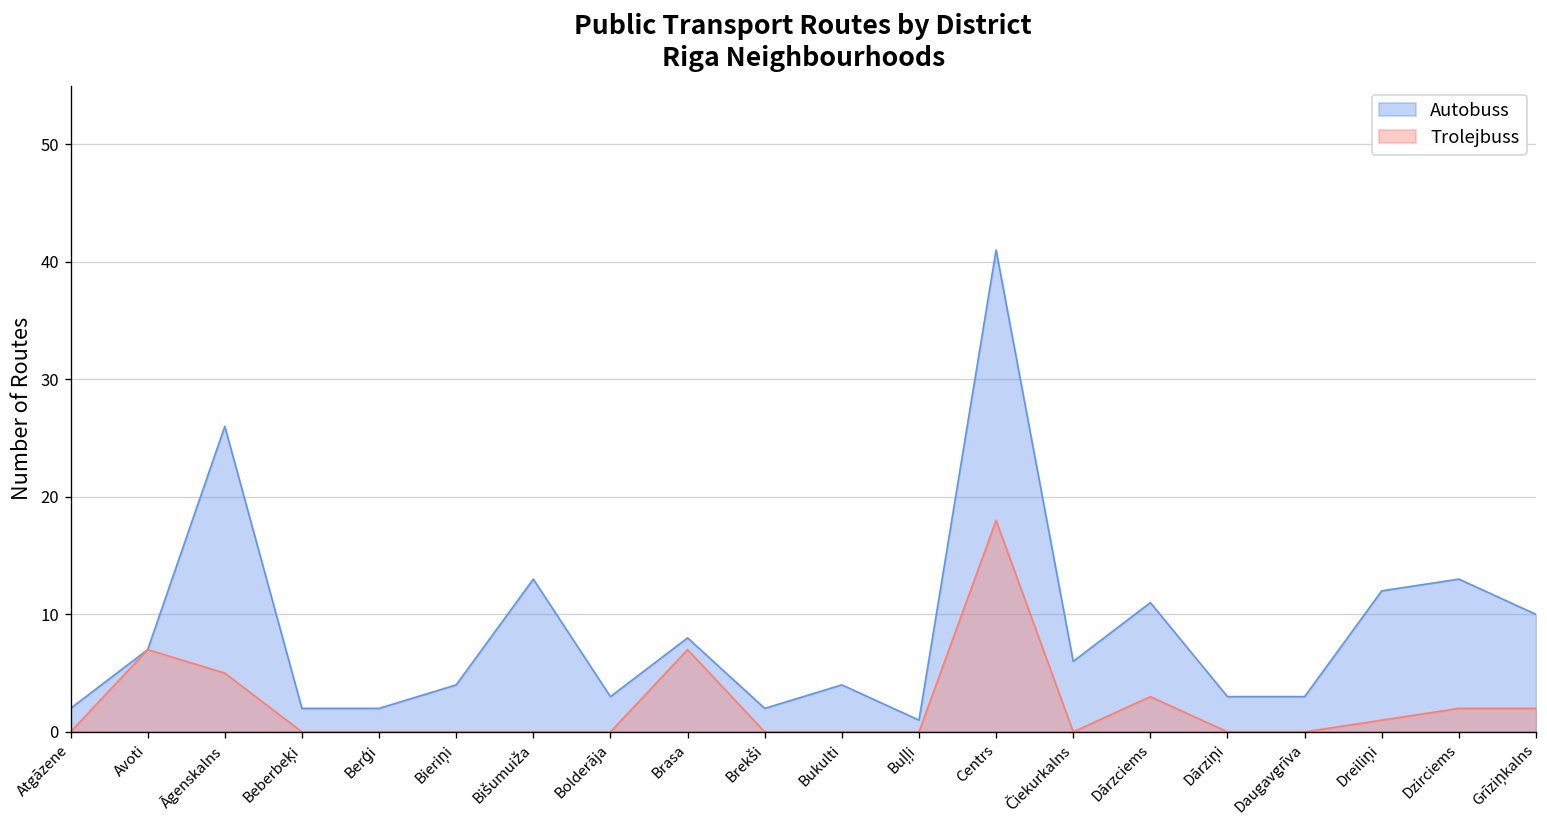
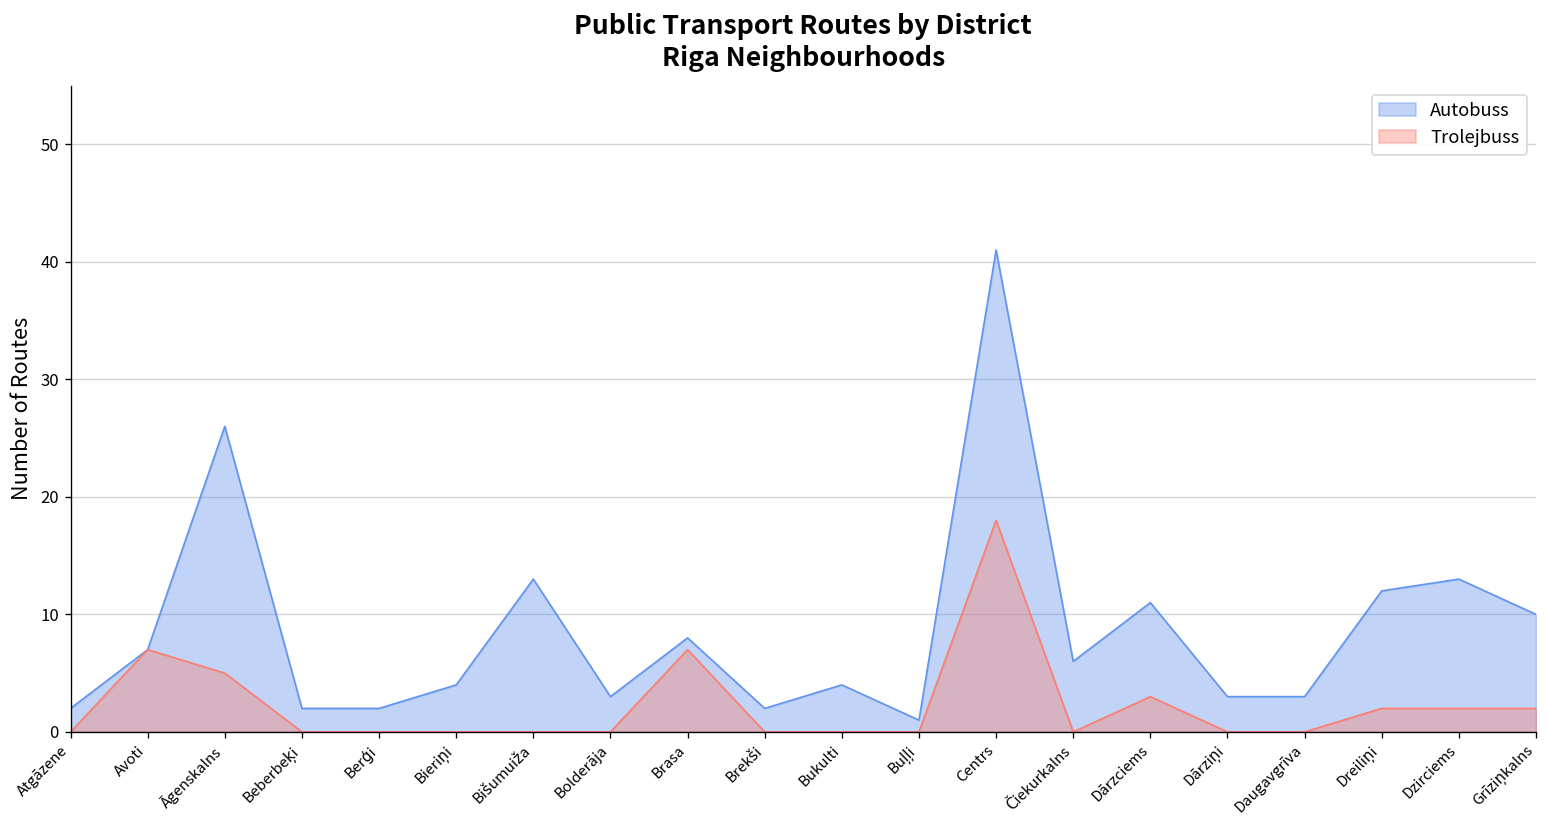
Trolejbuss, Dreiliņi: 1 -> 2
